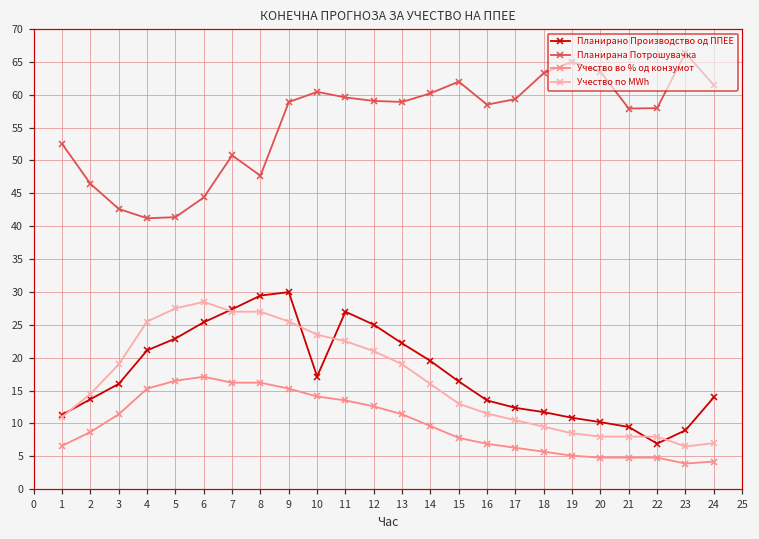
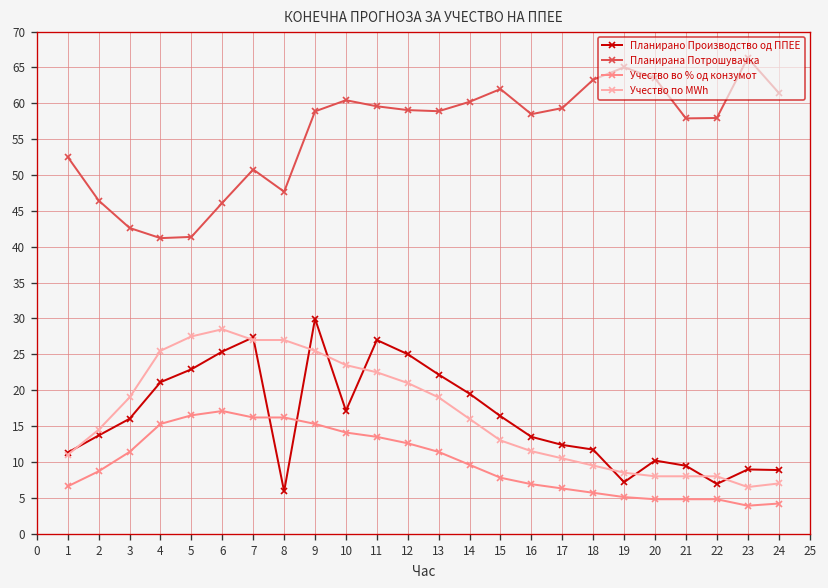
Планирана Потрошувачка, 6: 44 -> 46
Планирано Производство од ППЕЕ, 8: 29 -> 6
Планирано Производство од ППЕЕ, 19: 11 -> 7
Планирано Производство од ППЕЕ, 24: 14 -> 9
